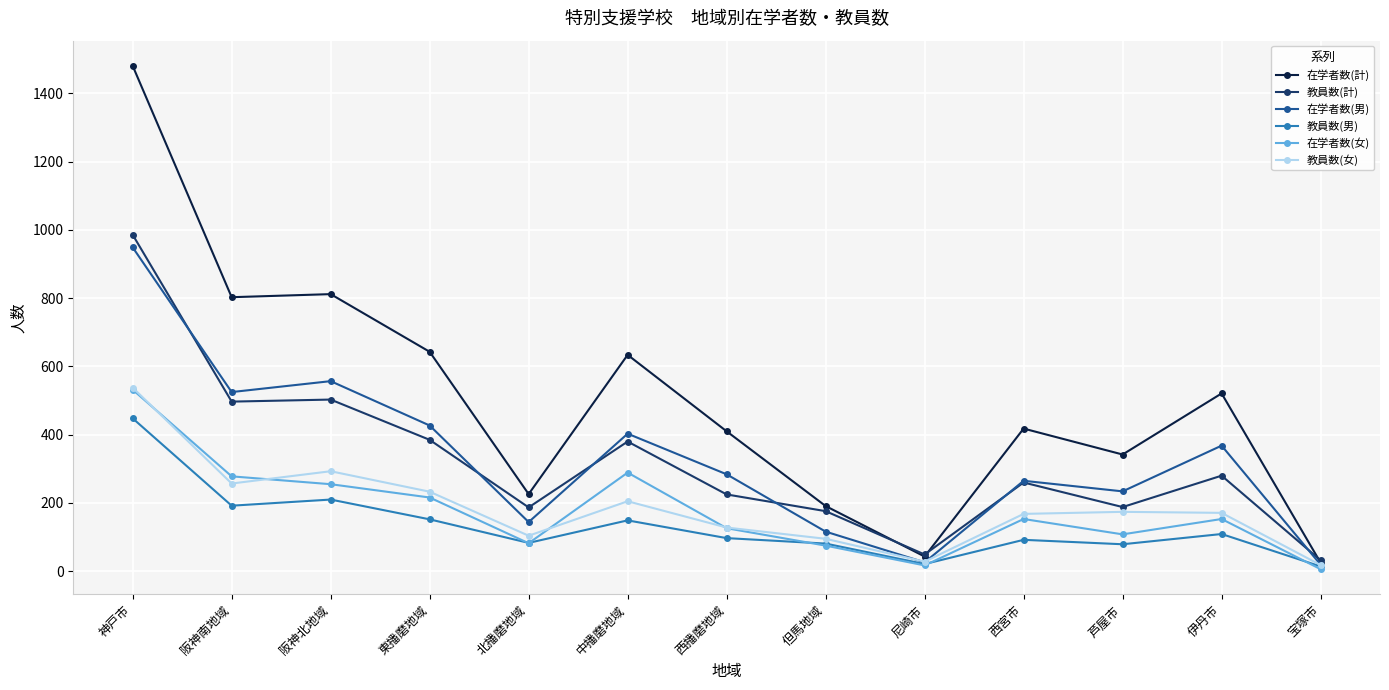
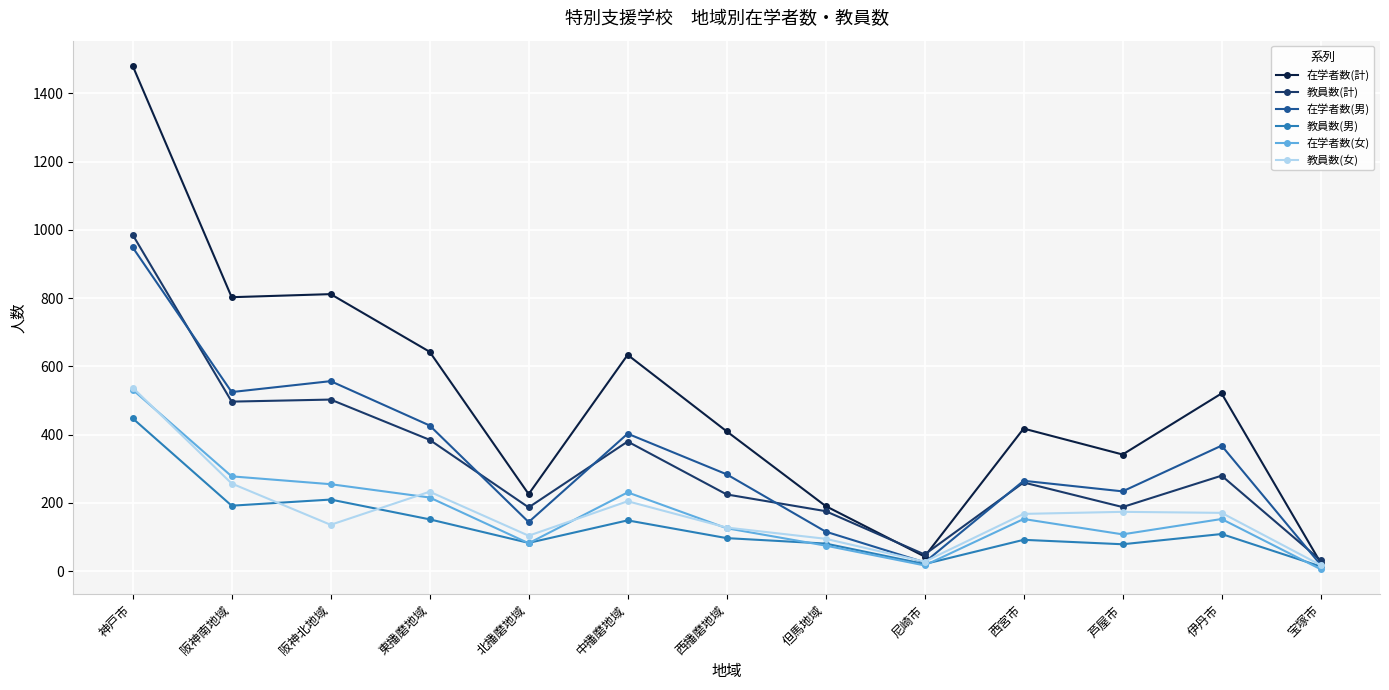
教員数(女), 阪神北地域: 290 -> 140
在学者数(女), 中播磨地域: 290 -> 230
